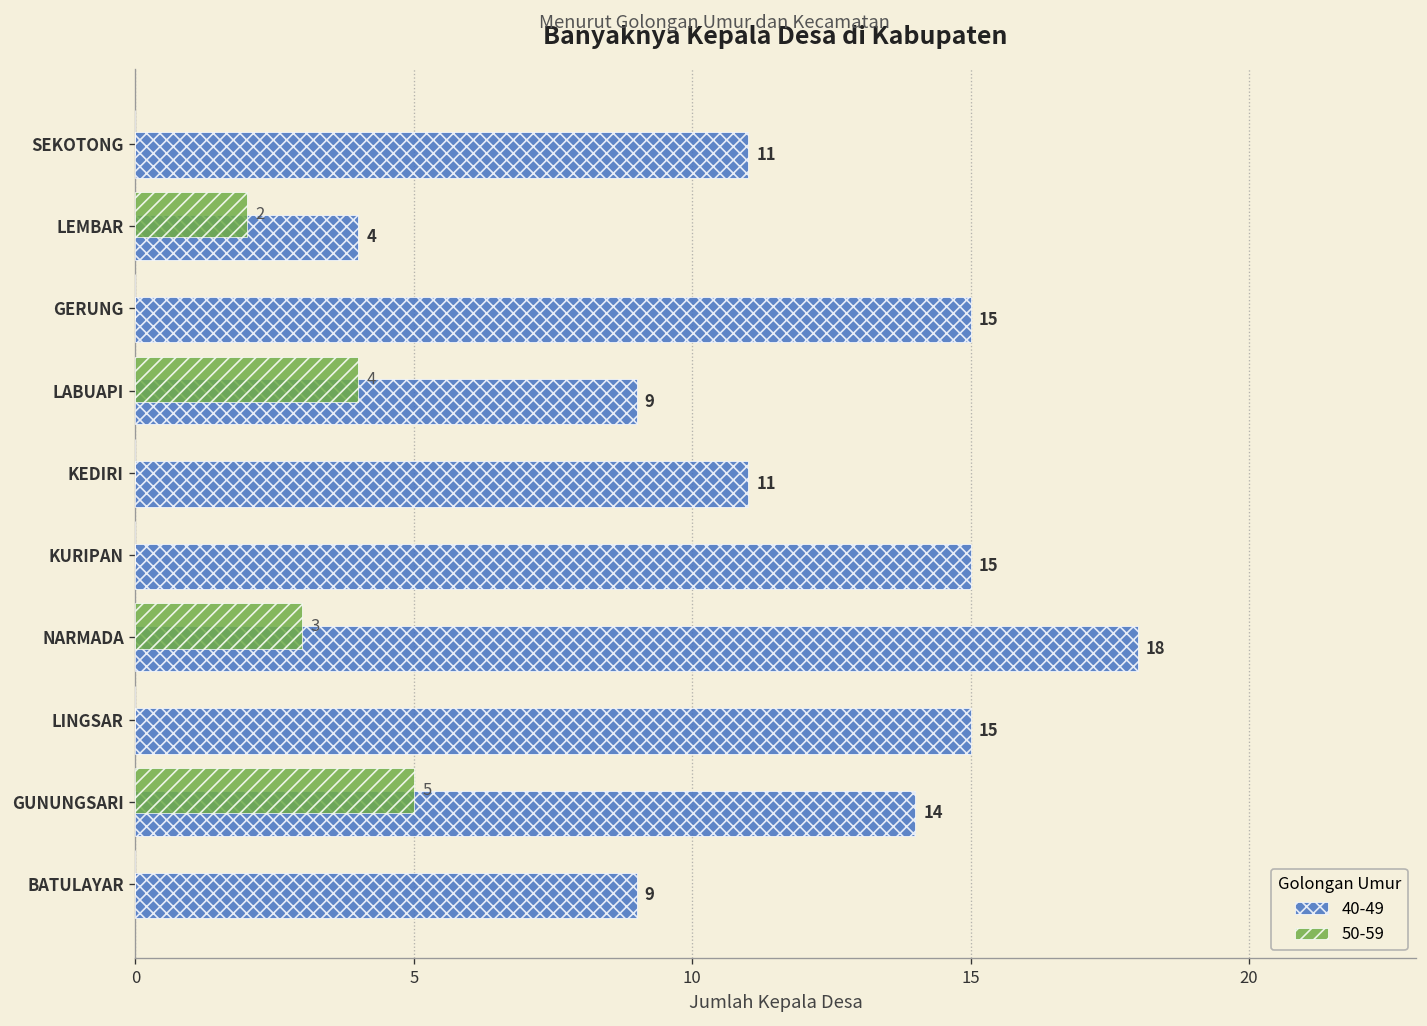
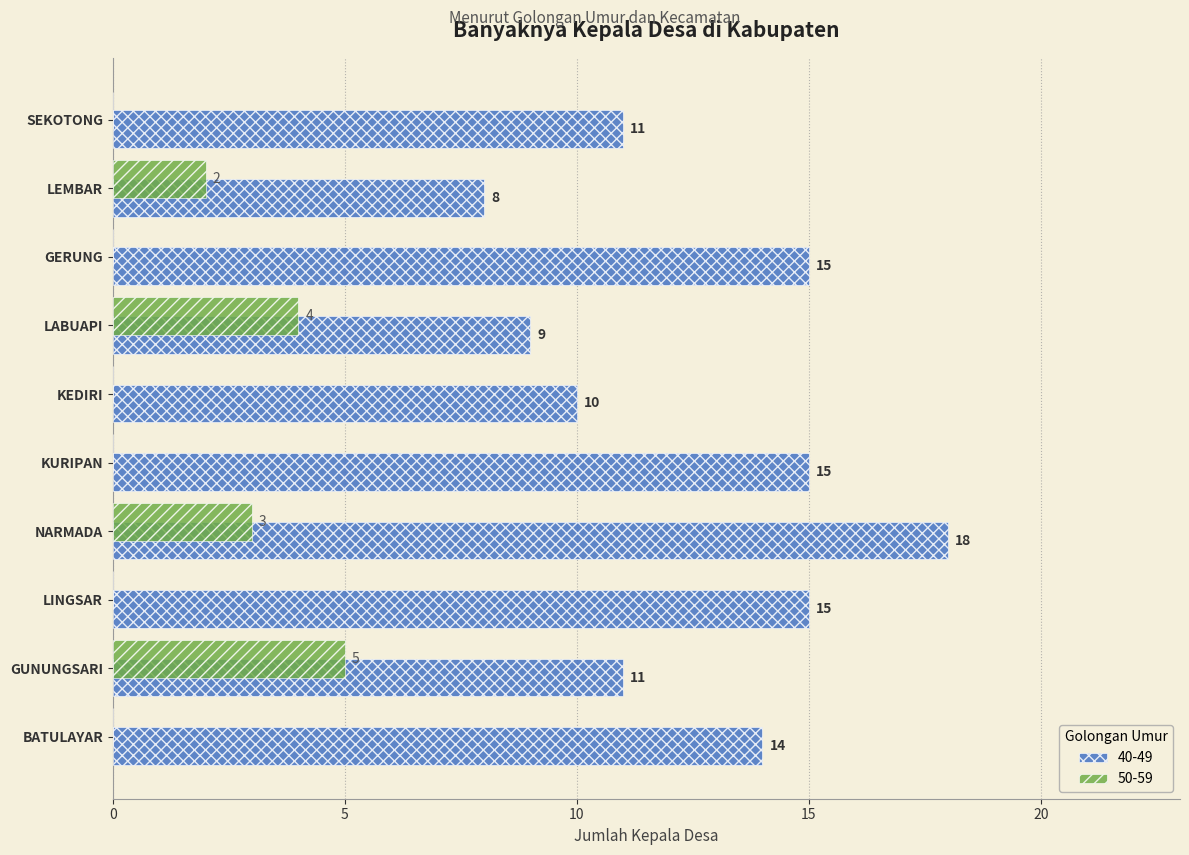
40-49, LEMBAR: 4 -> 8
40-49, KEDIRI: 11 -> 10
40-49, GUNUNGSARI: 14 -> 11
40-49, BATULAYAR: 9 -> 14
